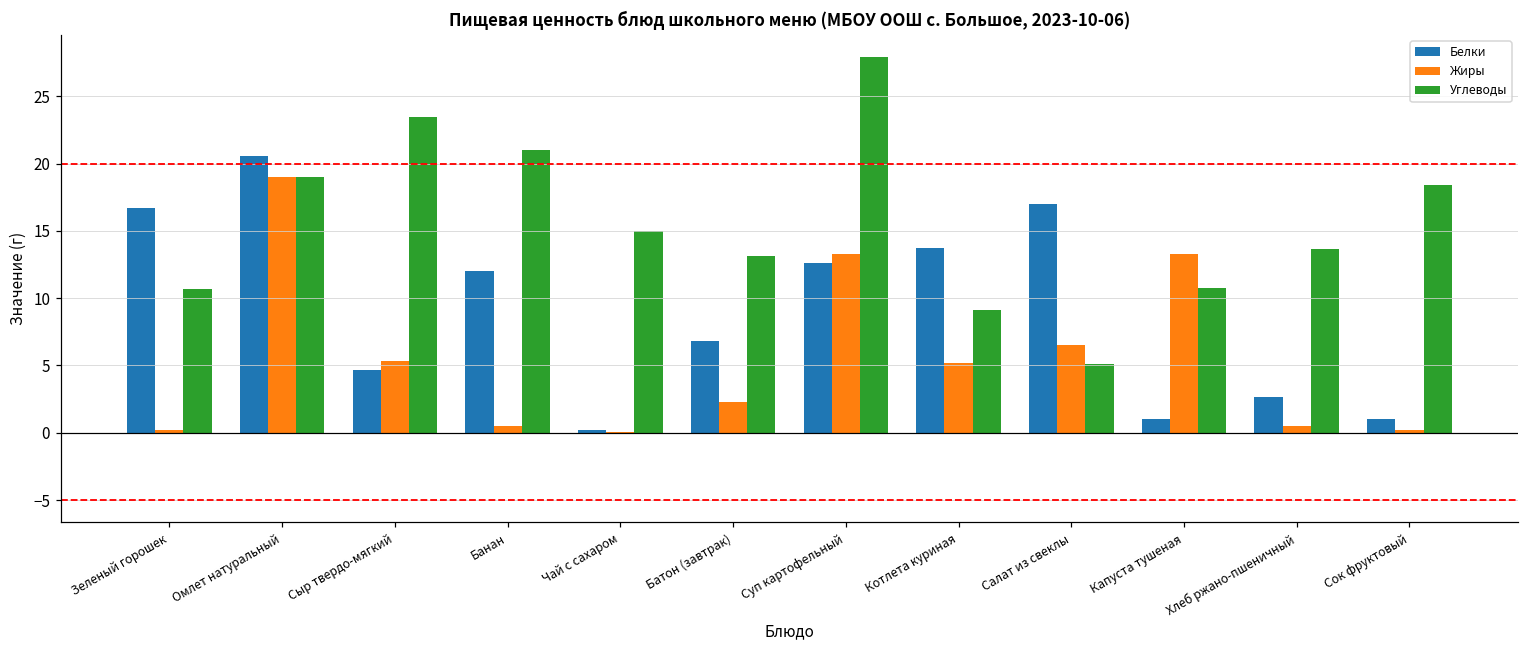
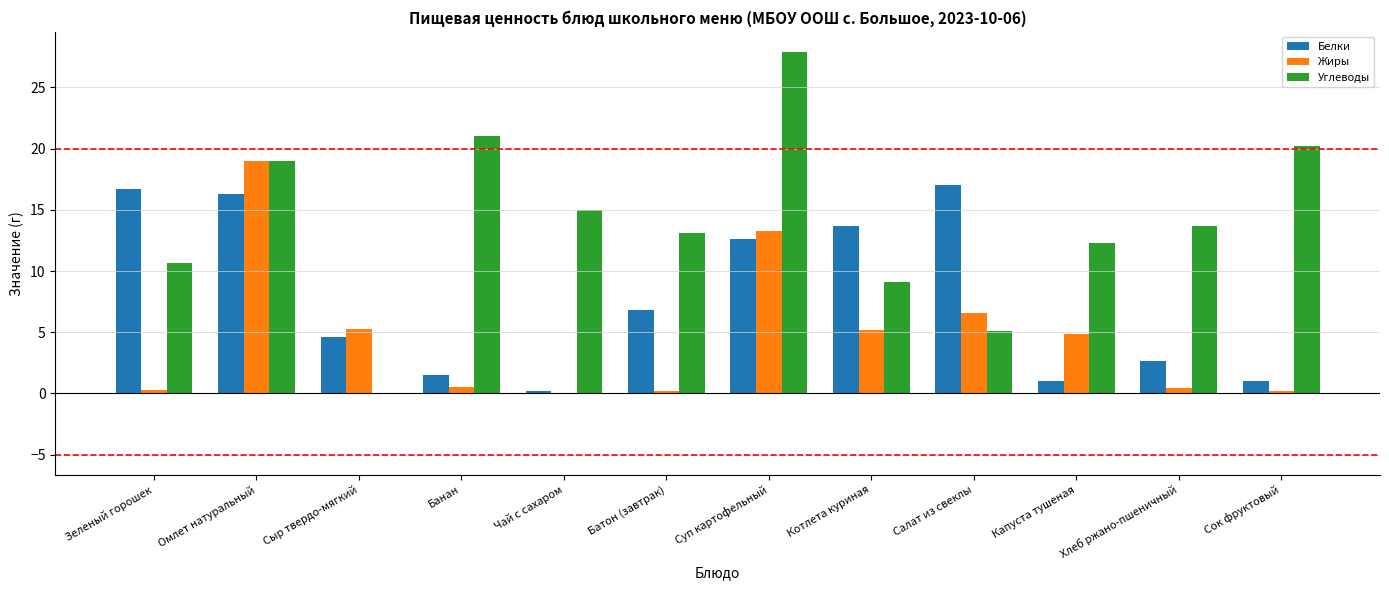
Белки, Омлет натуральный: 20.6 -> 16.3
Углеводы, Сыр твердо-мягкий: 23.4 -> 0.0
Белки, Банан: 12.0 -> 1.5
Жиры, Батон (завтрак): 2.3 -> 0.2
Жиры, Капуста тушеная: 13.3 -> 4.8
Углеводы, Капуста тушеная: 10.8 -> 12.3
Углеводы, Сок фруктовый: 18.4 -> 20.2
